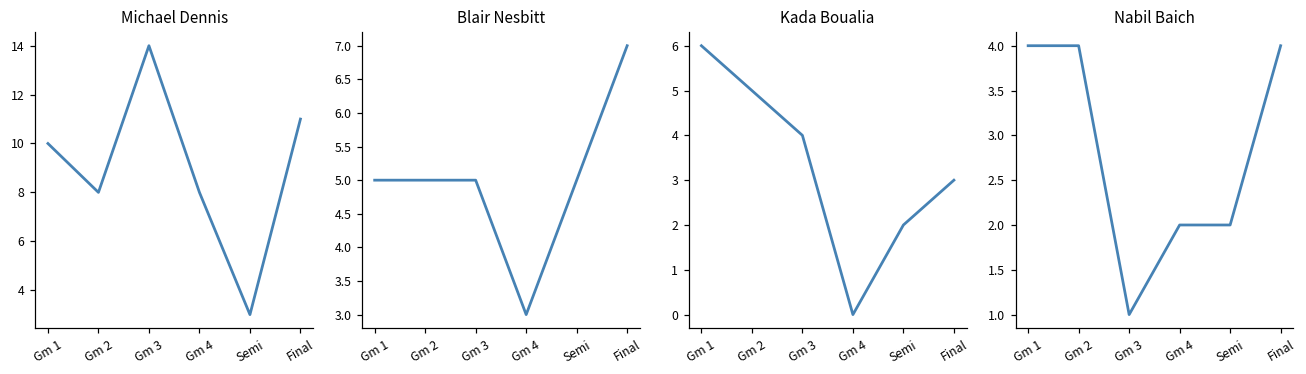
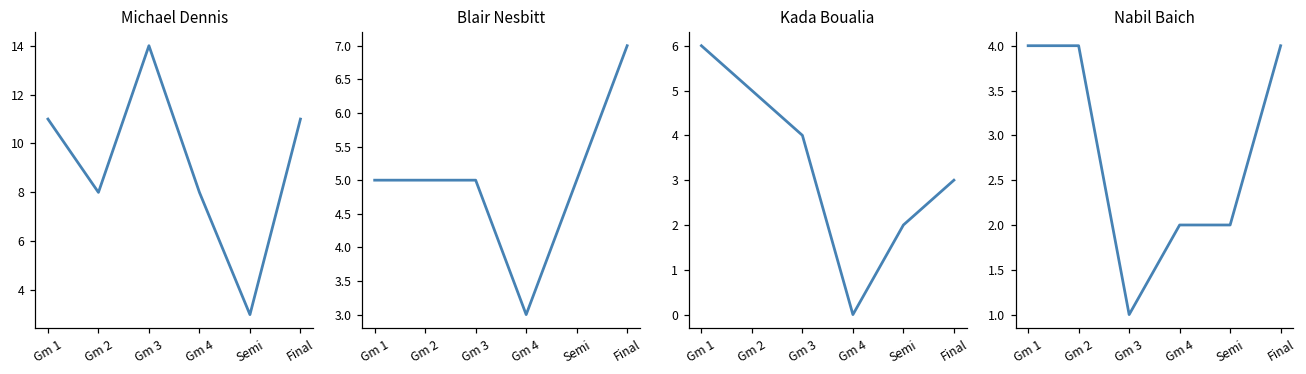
Michael Dennis, Gm 1: 10 -> 11
